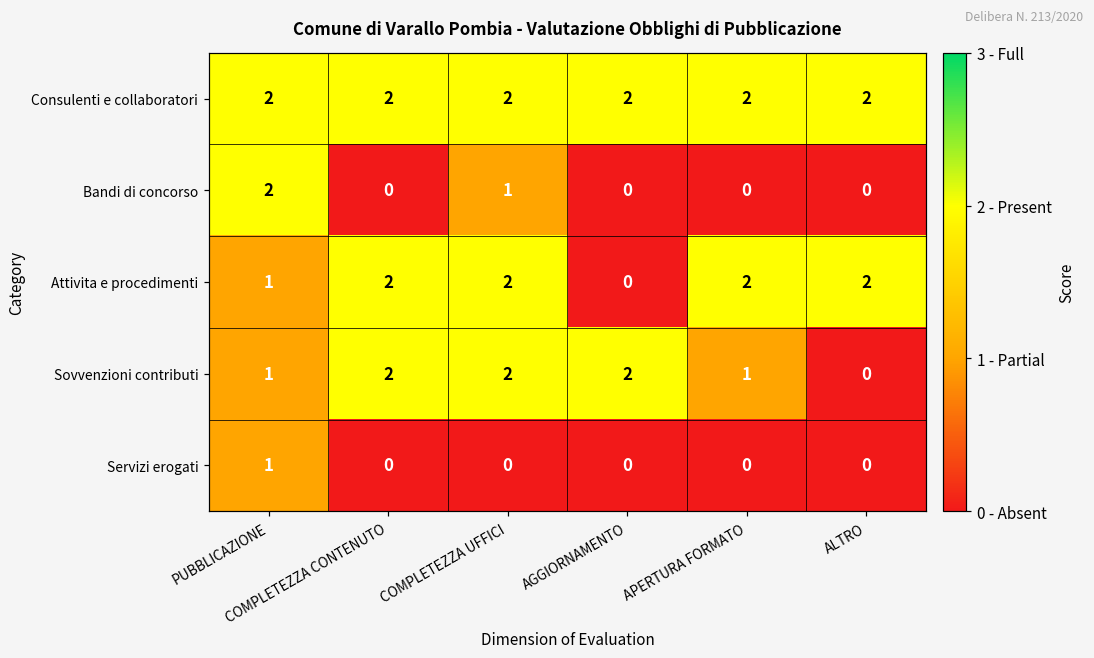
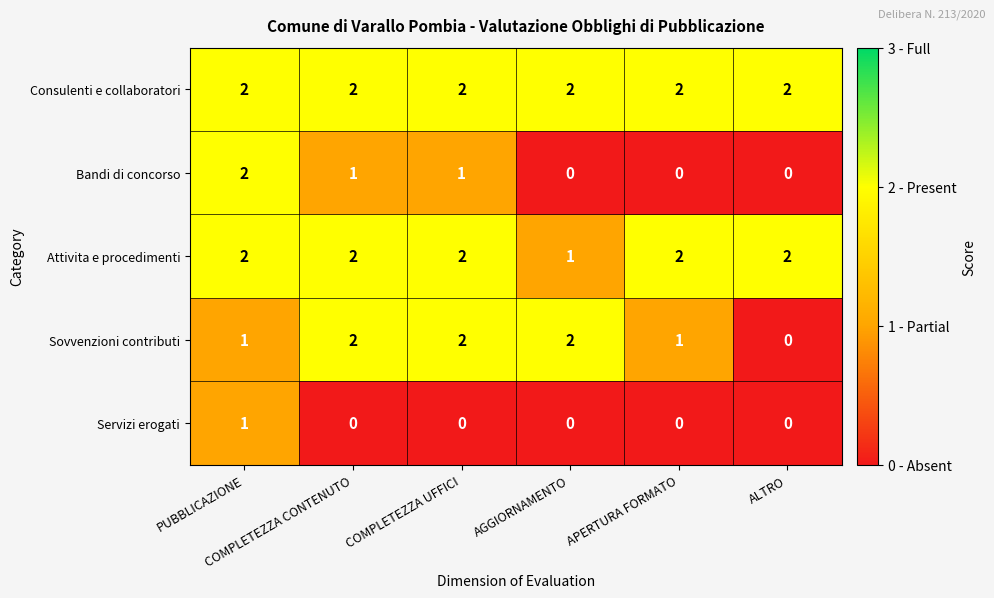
Bandi di concorso, COMPLETEZZA CONTENUTO: 0 -> 1
Attivita e procedimenti, PUBBLICAZIONE: 1 -> 2
Attivita e procedimenti, AGGIORNAMENTO: 0 -> 1
